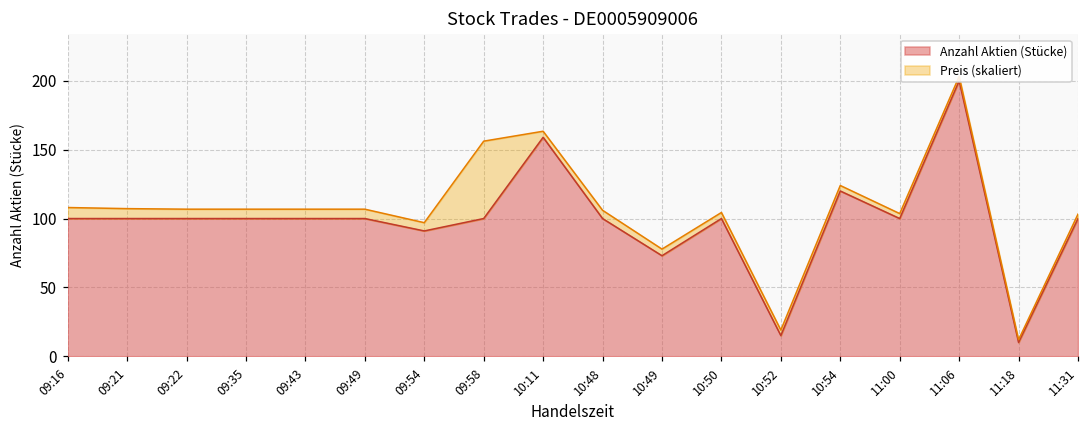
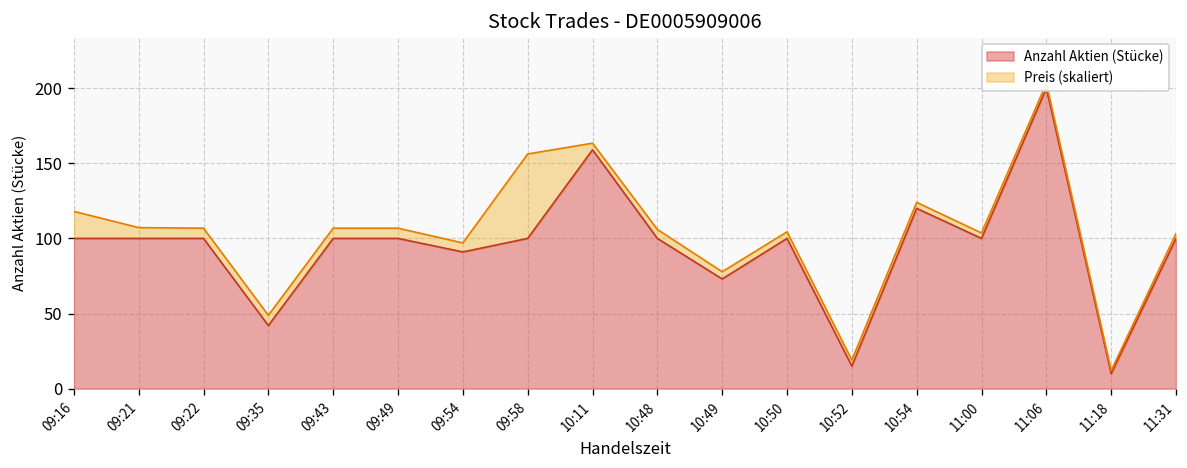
Preis (skaliert), 09:16: 8 -> 18
Anzahl Aktien (Stücke), 09:35: 100 -> 42
